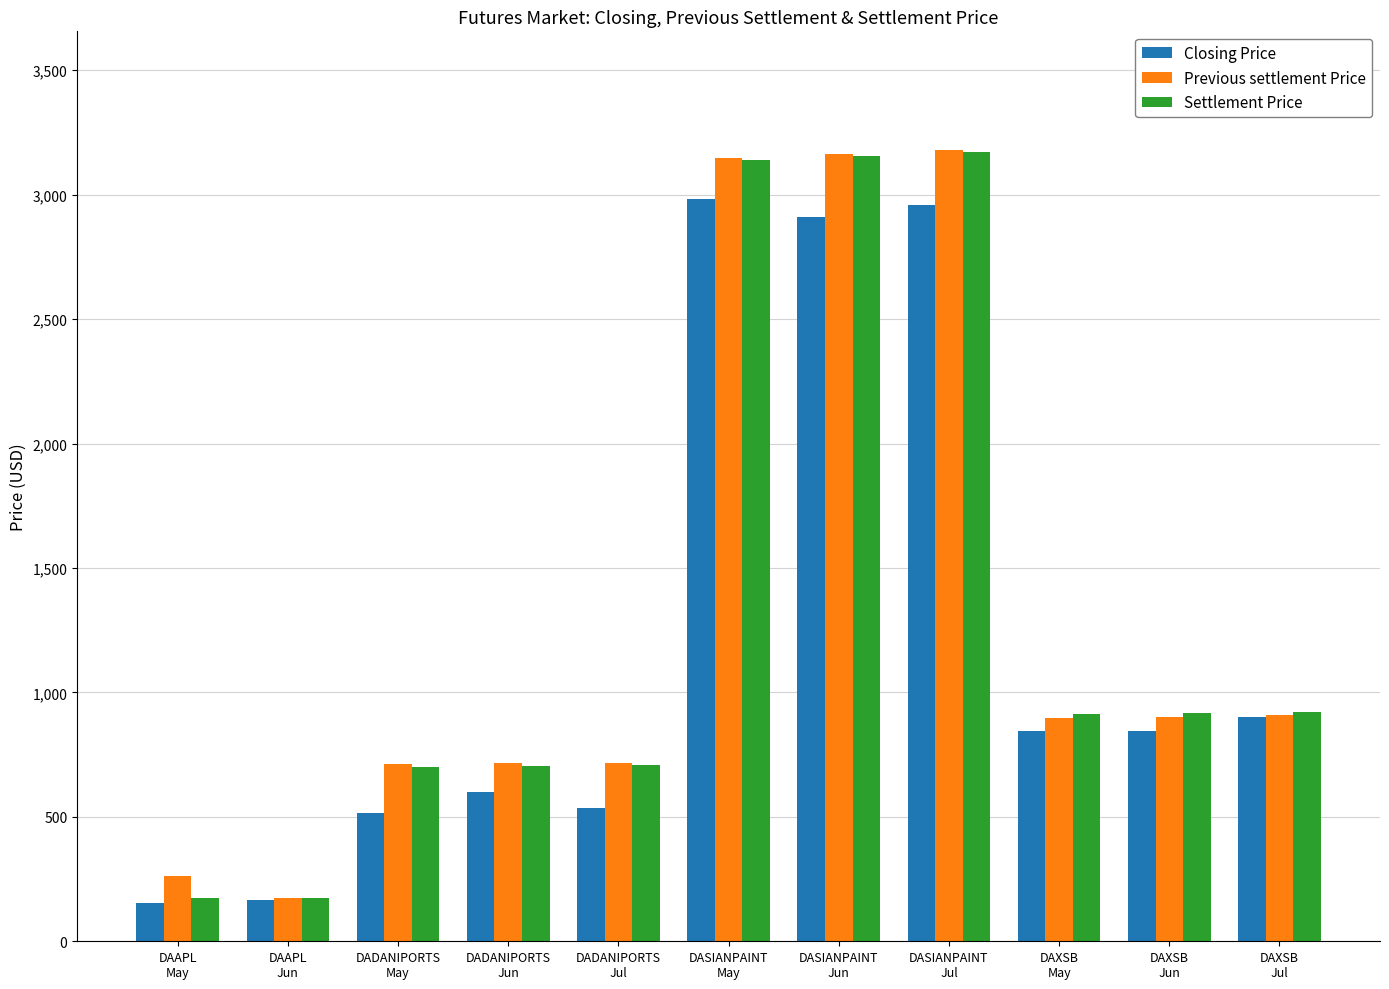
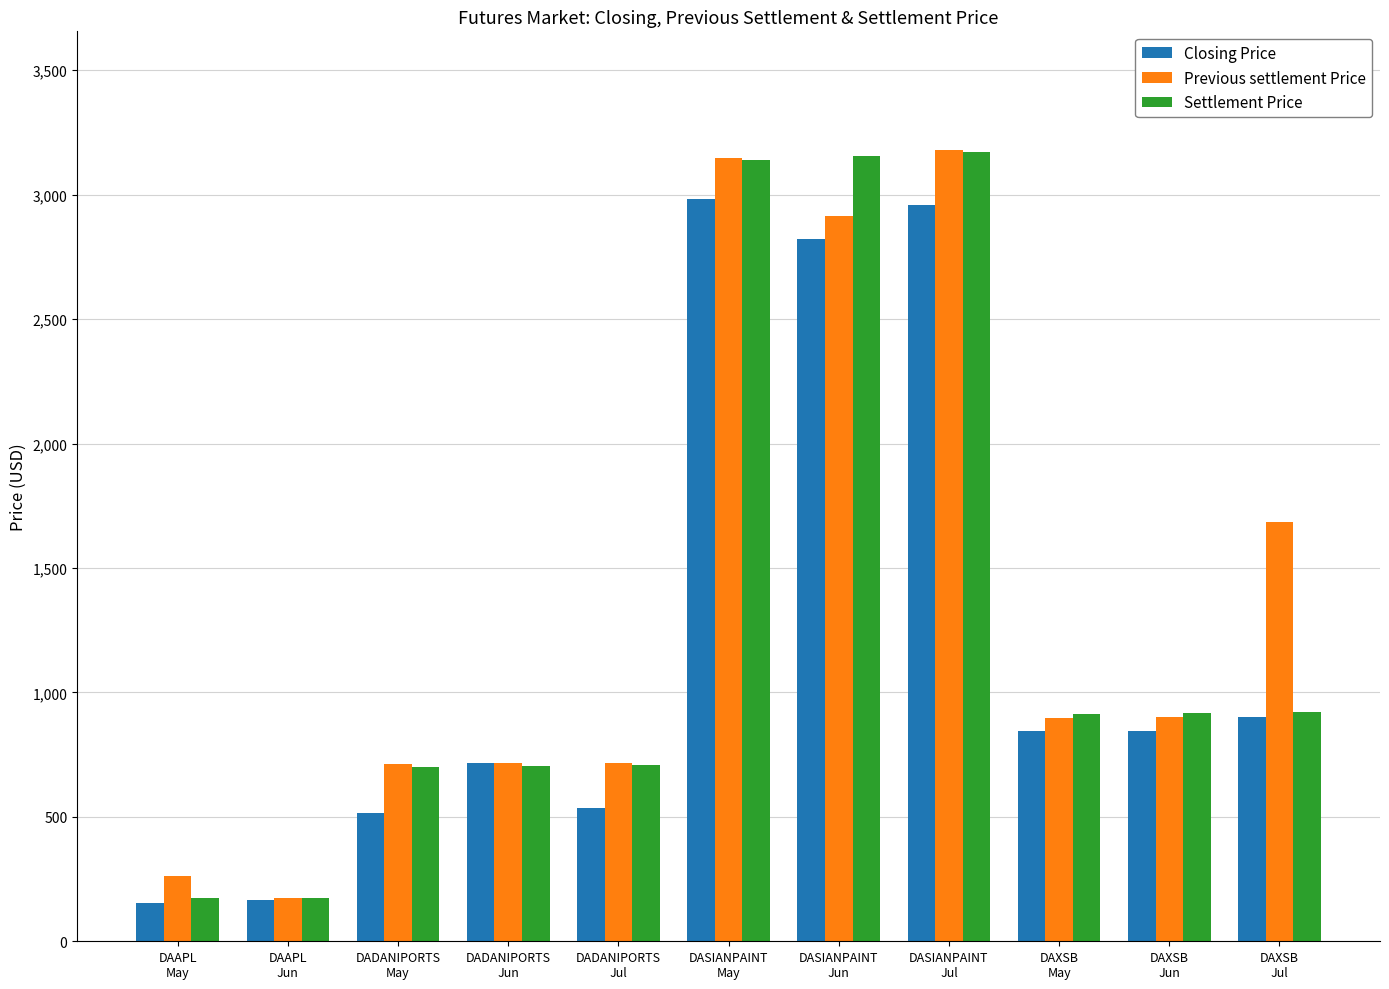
Closing Price, DADANIPORTS Jun: 600 -> 720
Closing Price, DASIANPAINT Jun: 2,910 -> 2,820
Previous settlement Price, DASIANPAINT Jun: 3,160 -> 2,910
Previous settlement Price, DAXSB Jul: 910 -> 1,690
